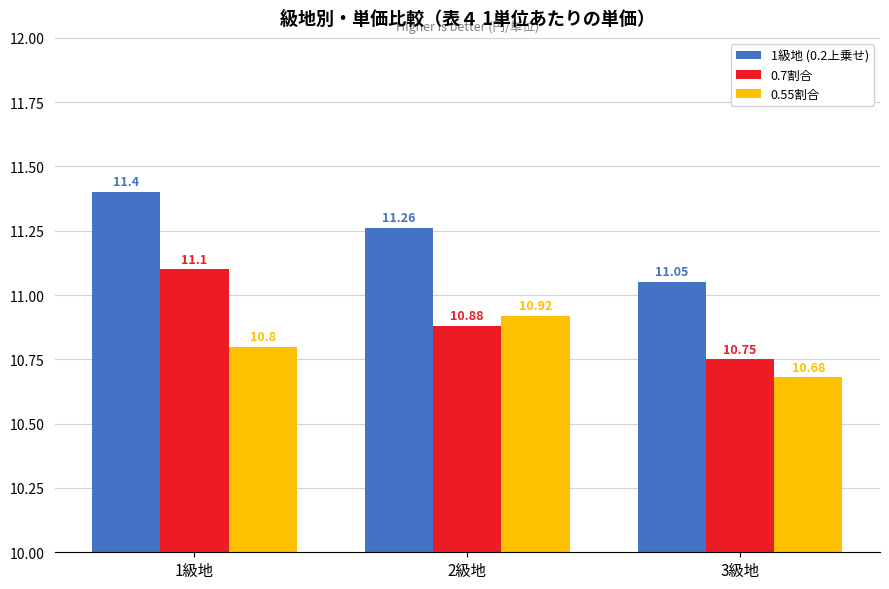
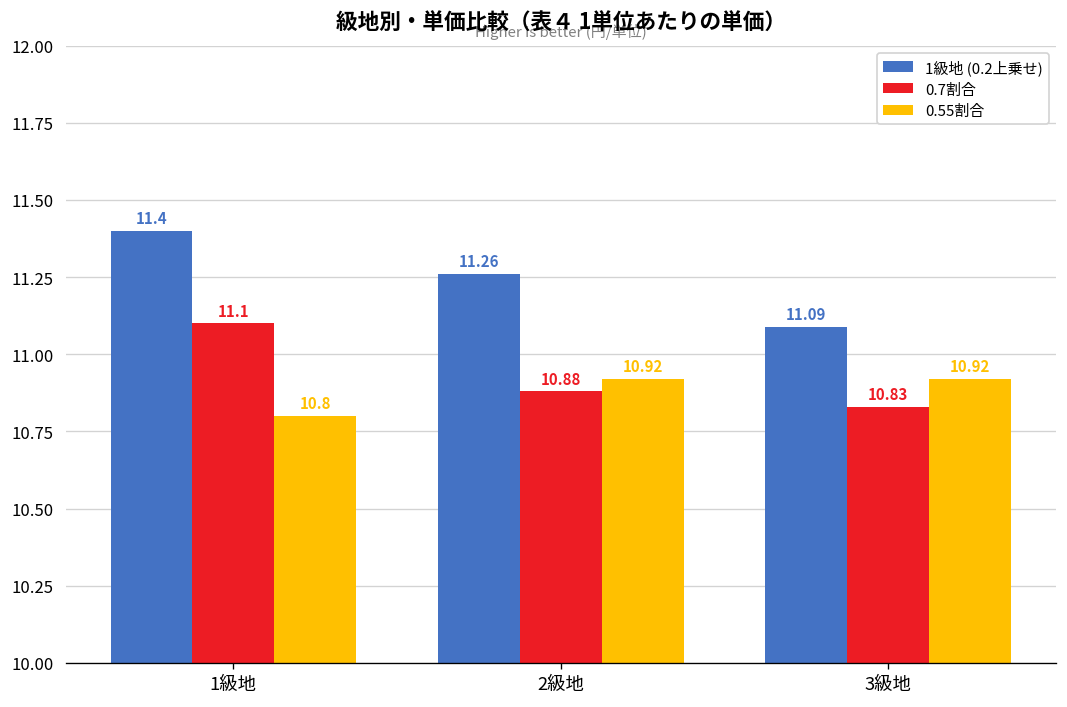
1級地 (0.2上乗せ), 3級地: 11.05 -> 11.09
0.7割合, 3級地: 10.75 -> 10.83
0.55割合, 3級地: 10.68 -> 10.92
